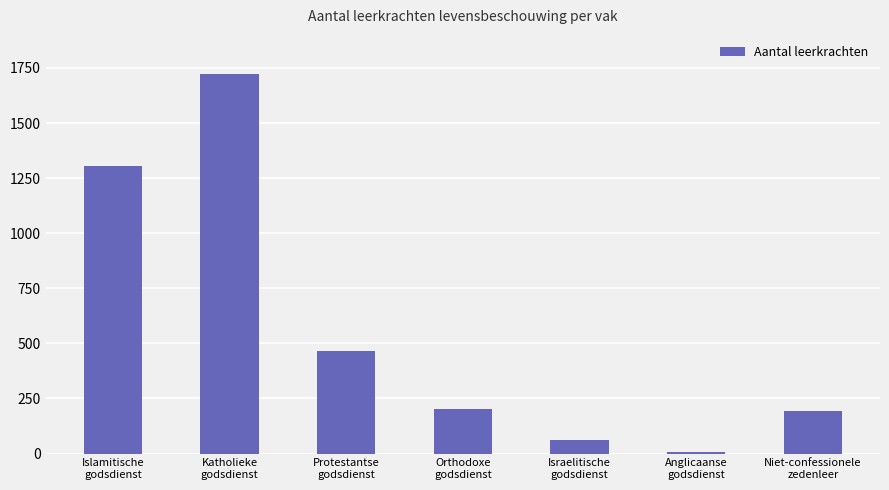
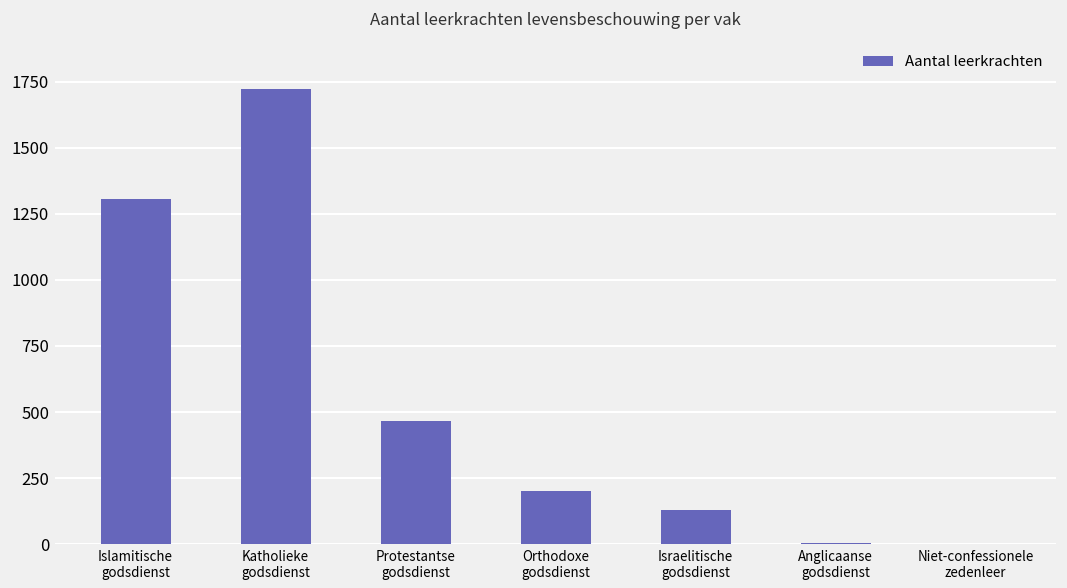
Israelitische godsdienst: 60 -> 130
Niet-confessionele zedenleer: 200 -> 0
